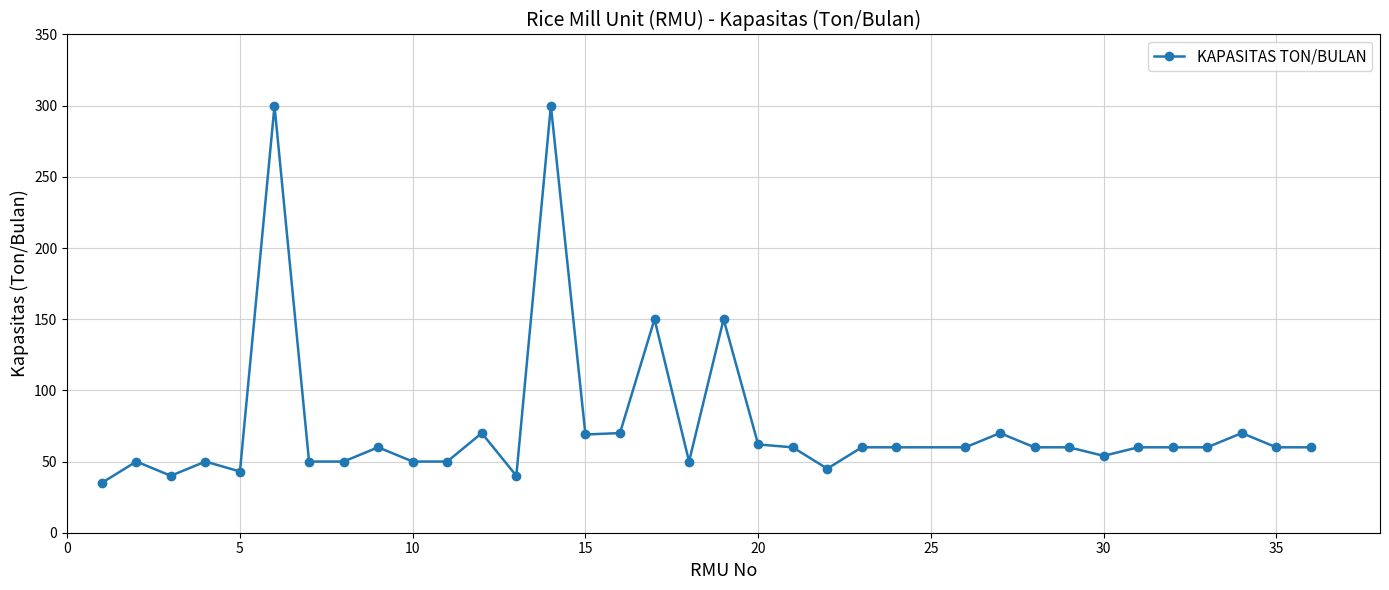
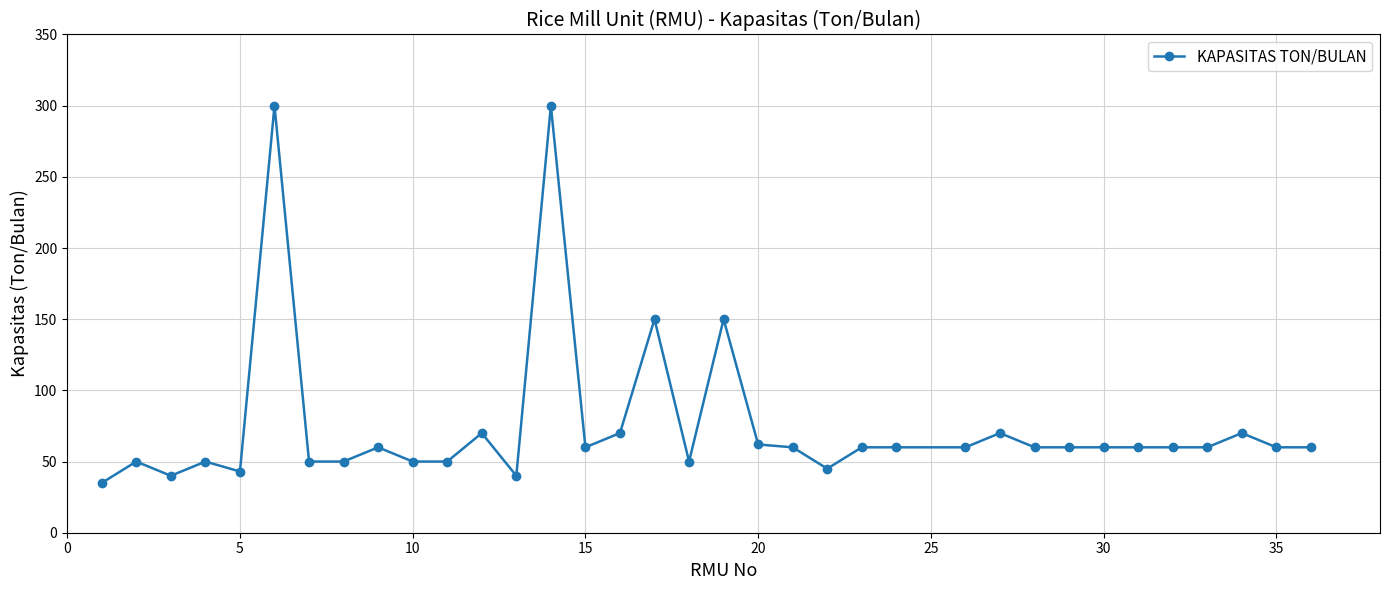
15: 69 -> 60
30: 54 -> 60
